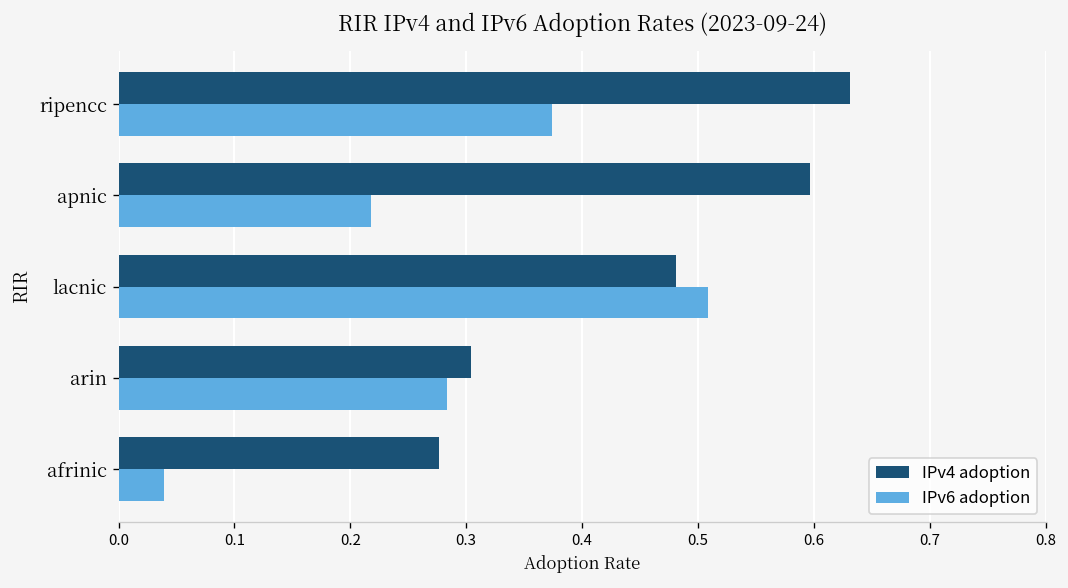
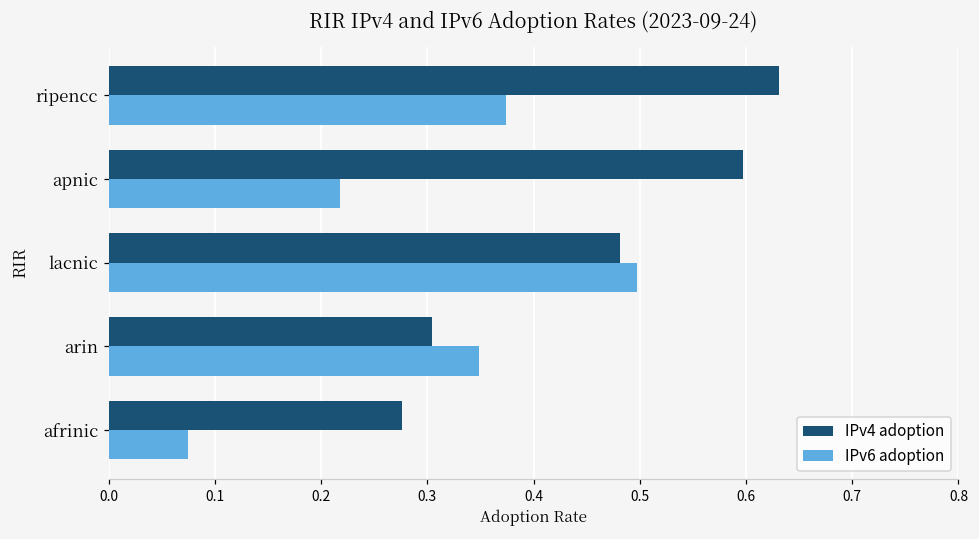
IPv6 adoption, lacnic: 0.51 -> 0.50
IPv6 adoption, arin: 0.28 -> 0.35
IPv6 adoption, afrinic: 0.04 -> 0.08
